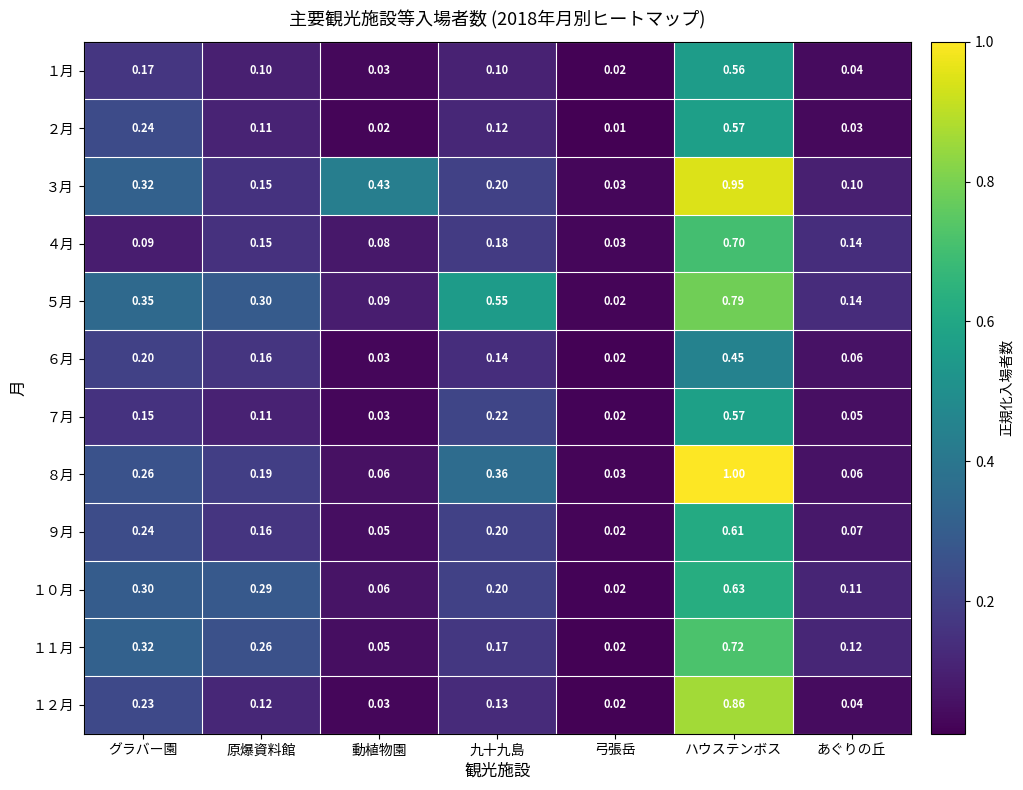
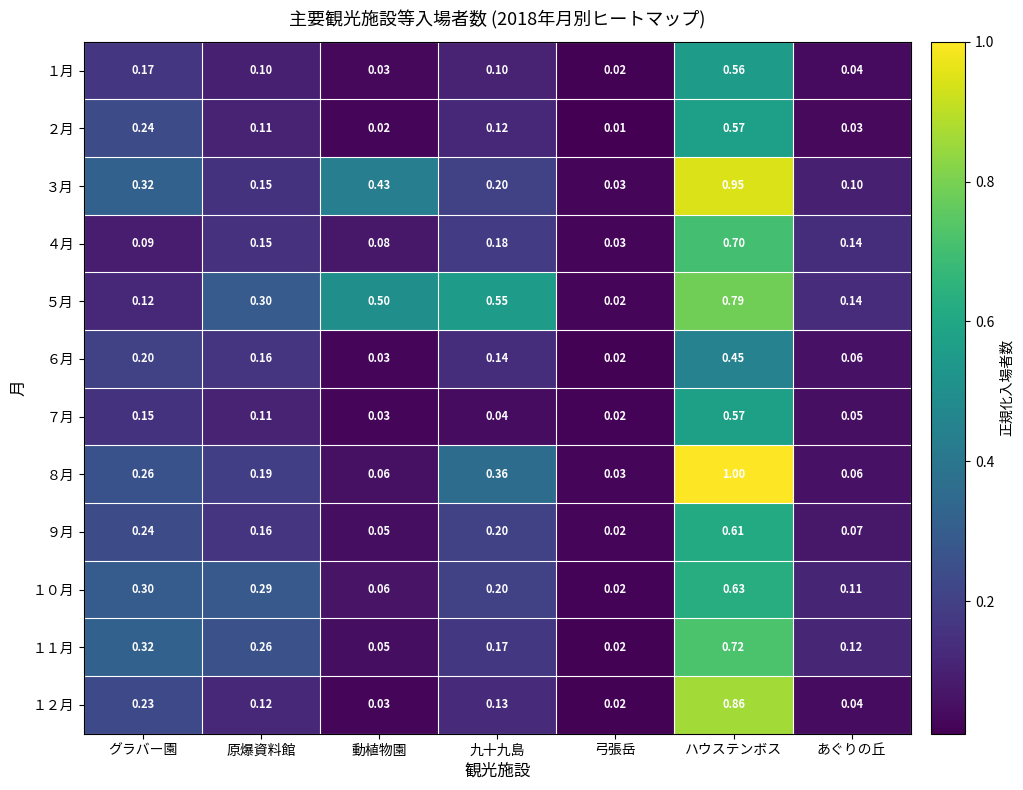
５月, グラバー園: 0.35 -> 0.12
５月, 動植物園: 0.09 -> 0.50
７月, 九十九島: 0.22 -> 0.04
